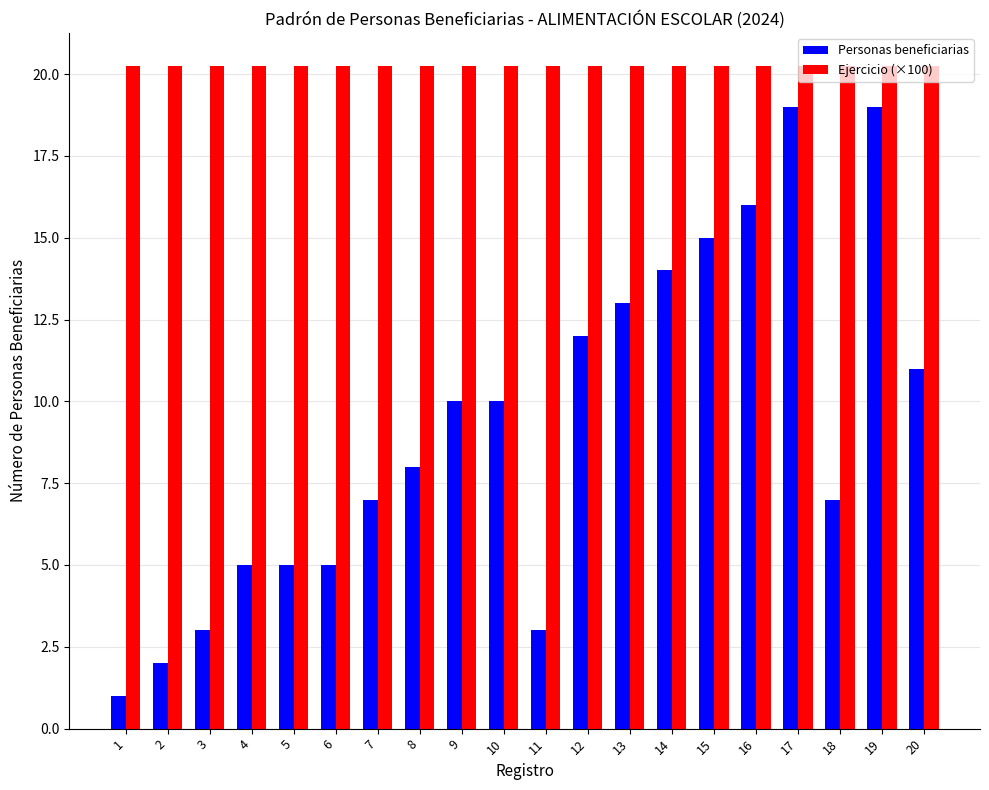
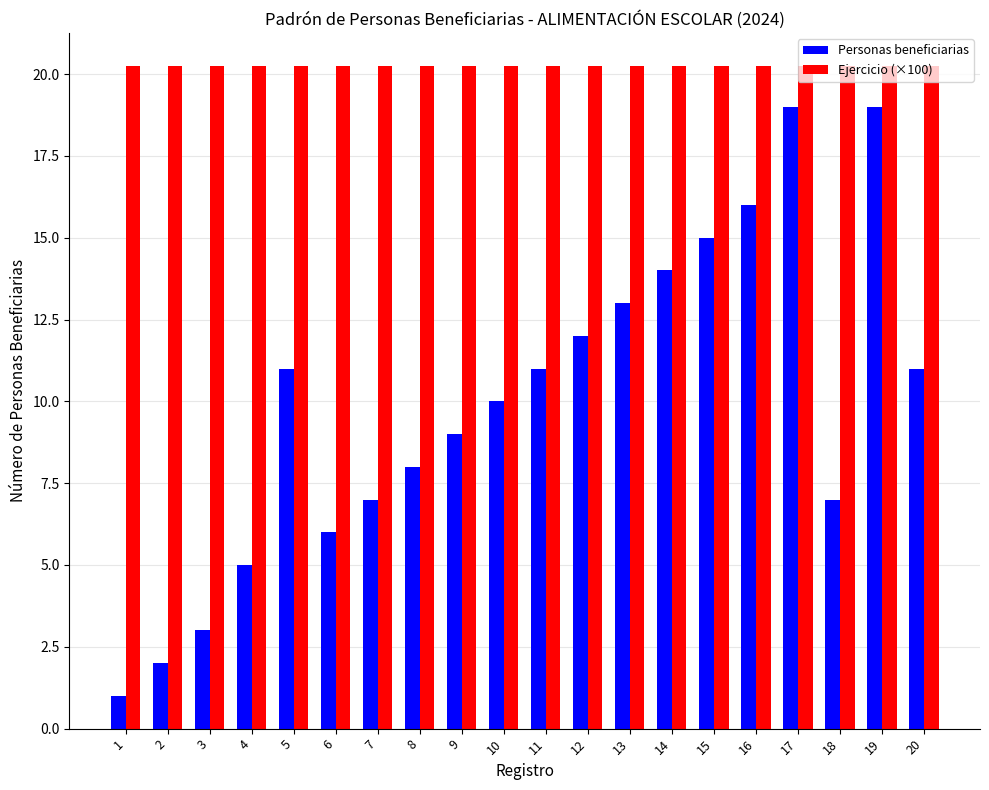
Personas beneficiarias, 5: 5 -> 11
Personas beneficiarias, 6: 5 -> 6
Personas beneficiarias, 9: 10 -> 9
Personas beneficiarias, 11: 3 -> 11
